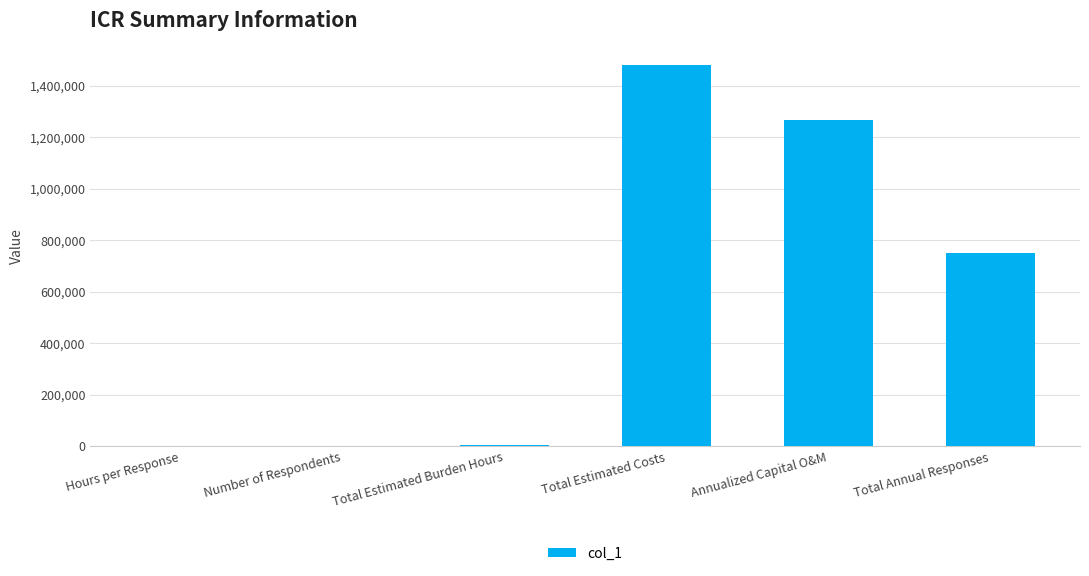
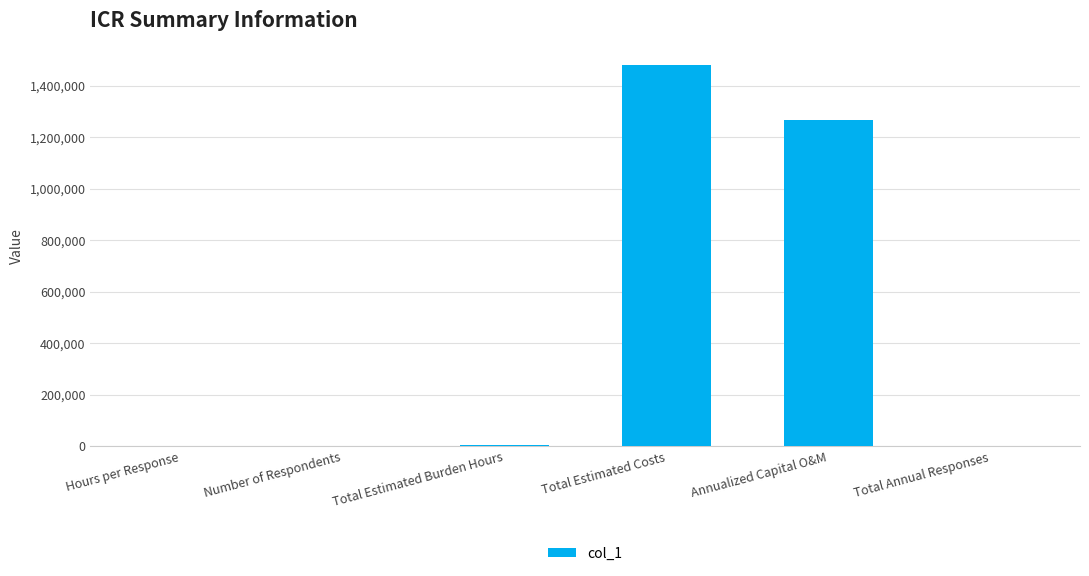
Total Annual Responses: 750,000 -> 0
